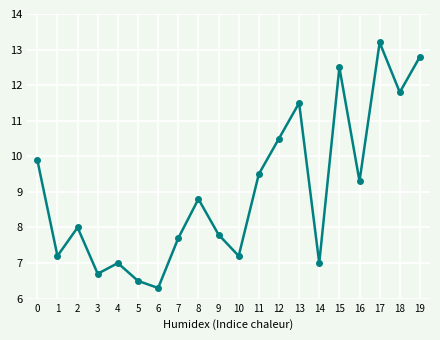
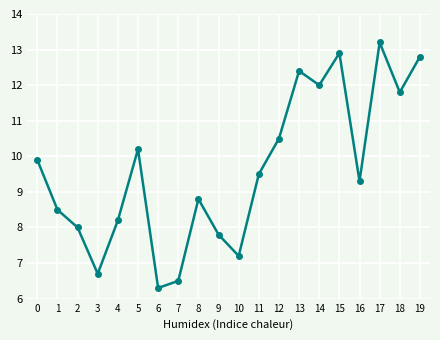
1: 7.2 -> 8.5
4: 7.0 -> 8.2
5: 6.5 -> 10.2
7: 7.7 -> 6.5
13: 11.5 -> 12.4
14: 7 -> 12
15: 12.5 -> 12.9
